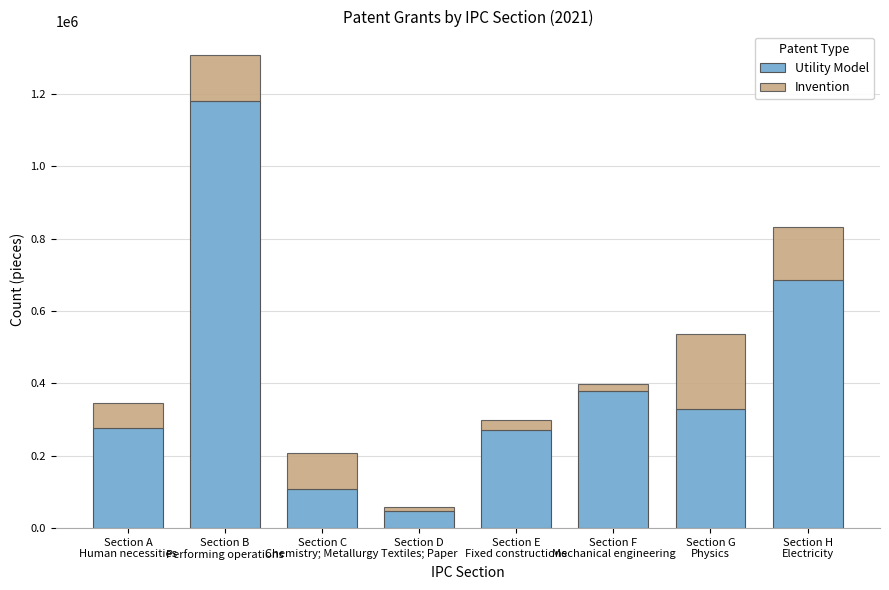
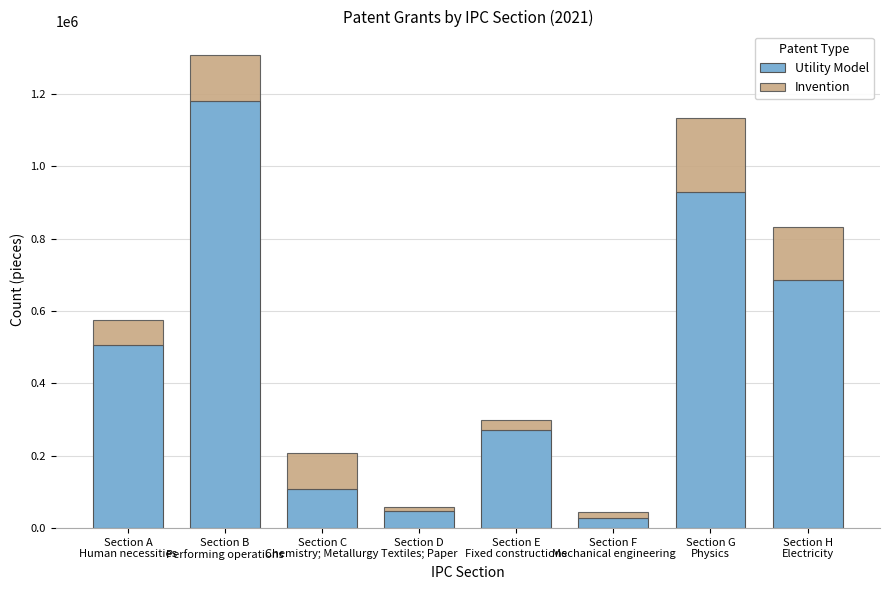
Utility Model, Section A Human necessities: 280000 -> 510000
Utility Model, Section F Mechanical engineering: 380000 -> 30000
Utility Model, Section G Physics: 330000 -> 930000
